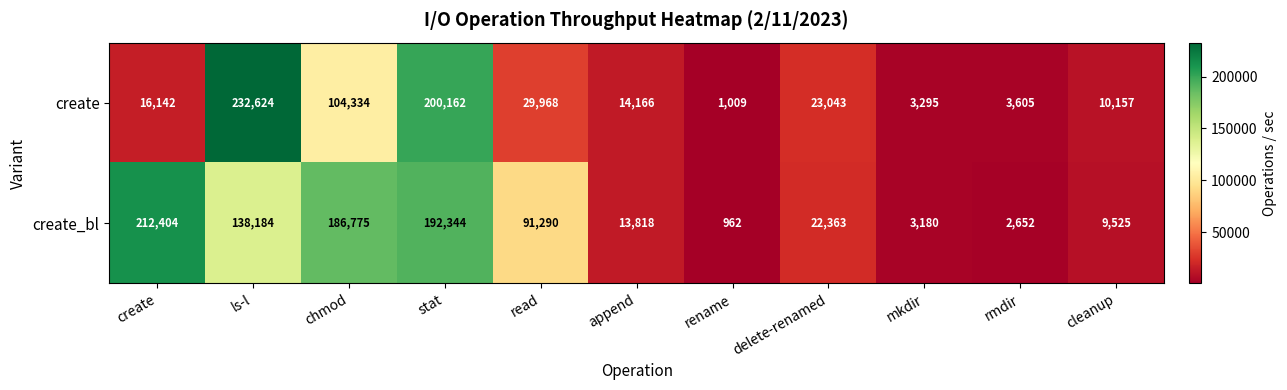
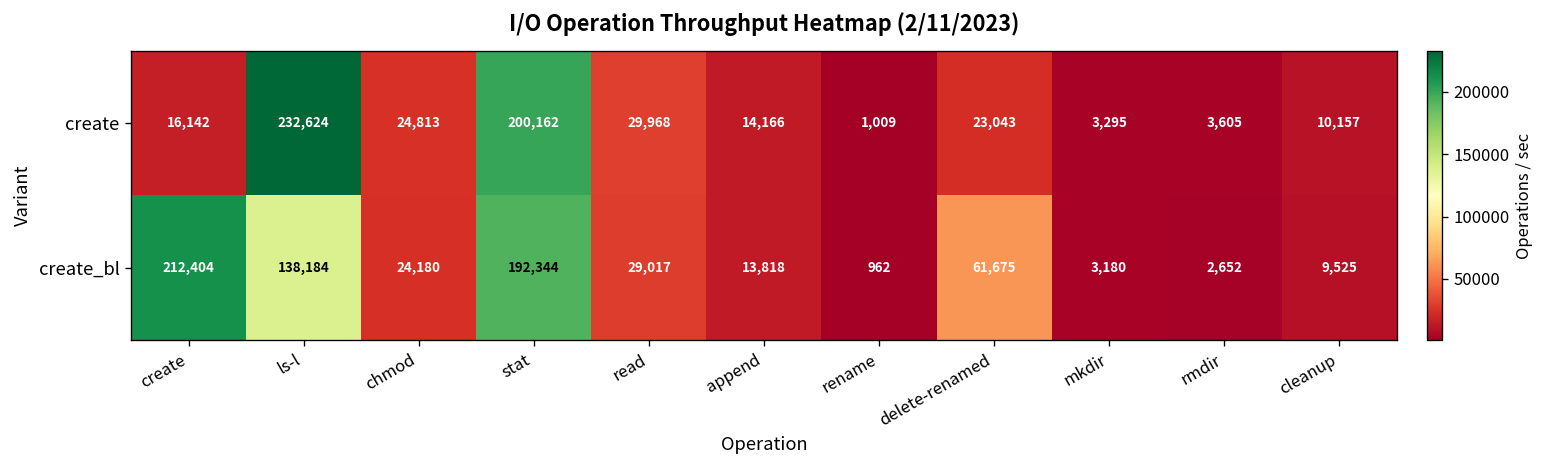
create, chmod: 104,334 -> 24,813
create_bl, chmod: 186,775 -> 24,180
create_bl, read: 91,290 -> 29,017
create_bl, delete-renamed: 22,363 -> 61,675
